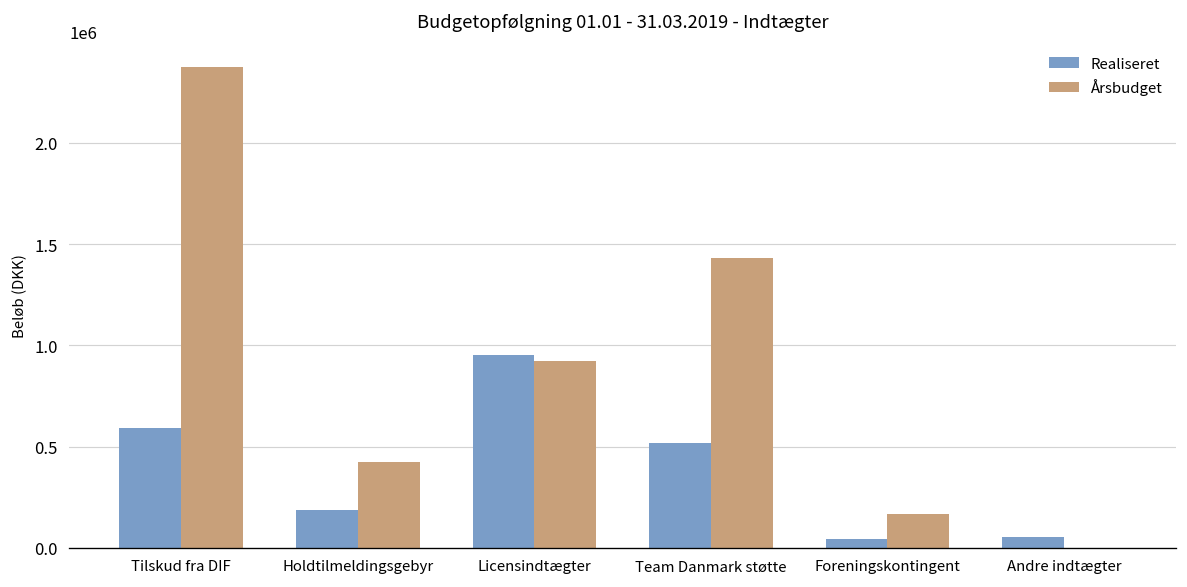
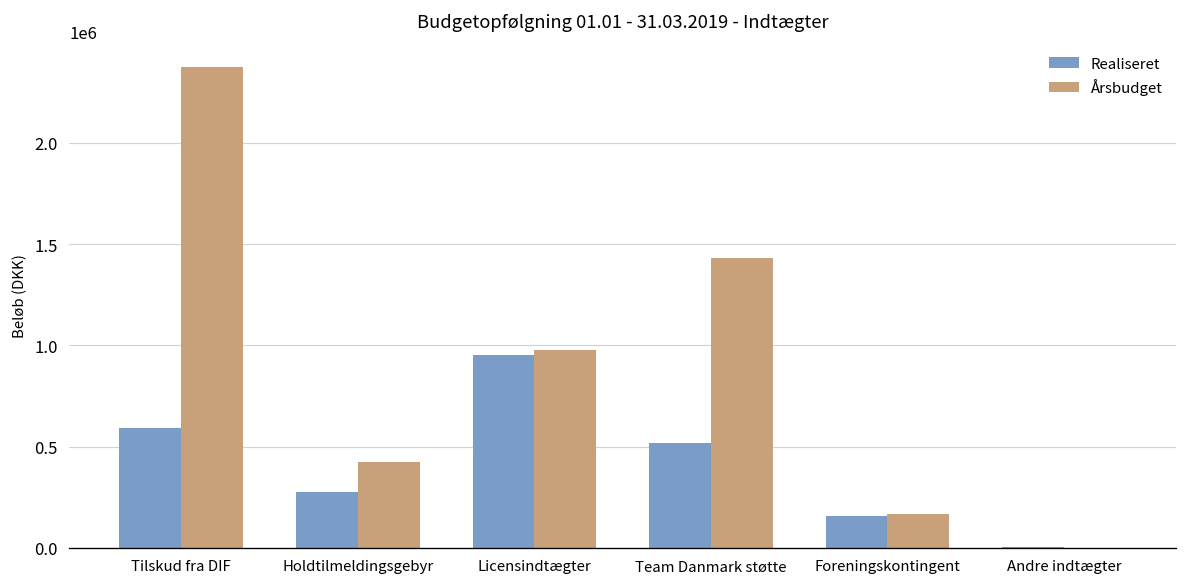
Realiseret, Holdtilmeldingsgebyr: 190000 -> 280000
Årsbudget, Licensindtægter: 930000 -> 980000
Realiseret, Foreningskontingent: 40000 -> 160000
Realiseret, Andre indtægter: 60000 -> 0
